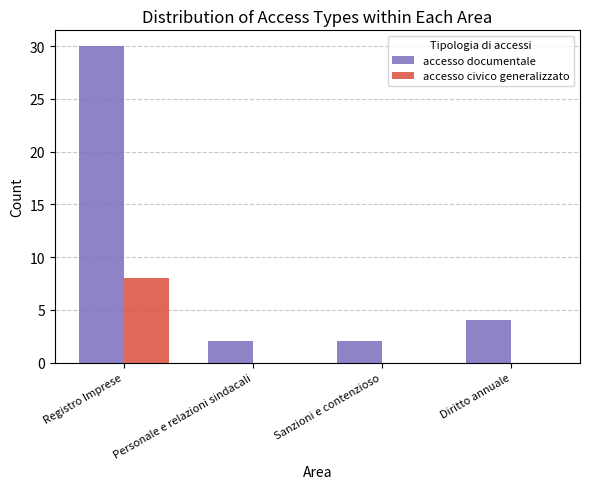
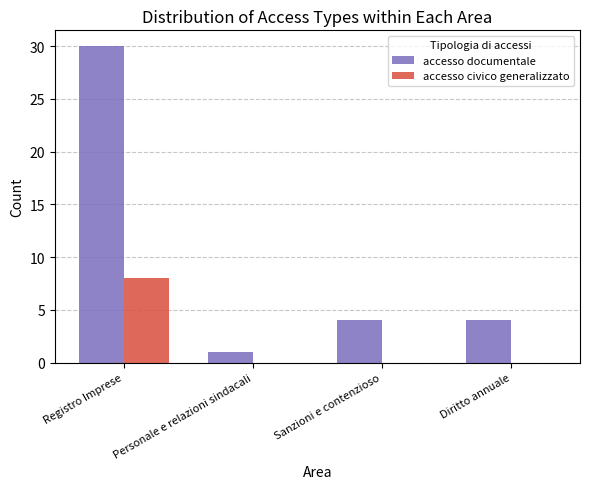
accesso documentale, Personale e relazioni sindacali: 2 -> 1
accesso documentale, Sanzioni e contenzioso: 2 -> 4
